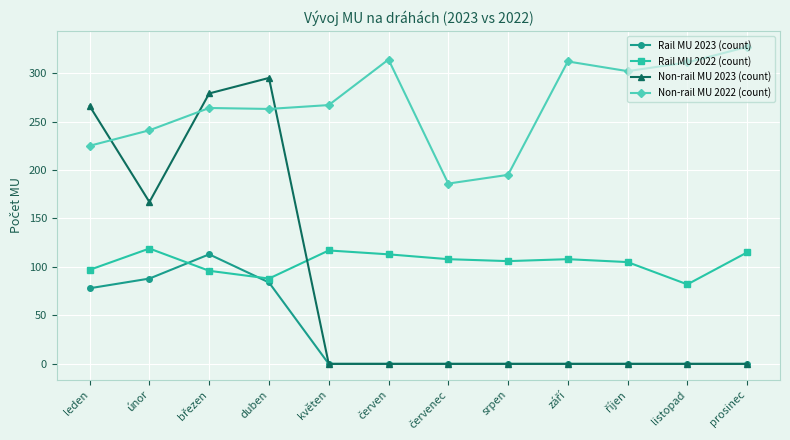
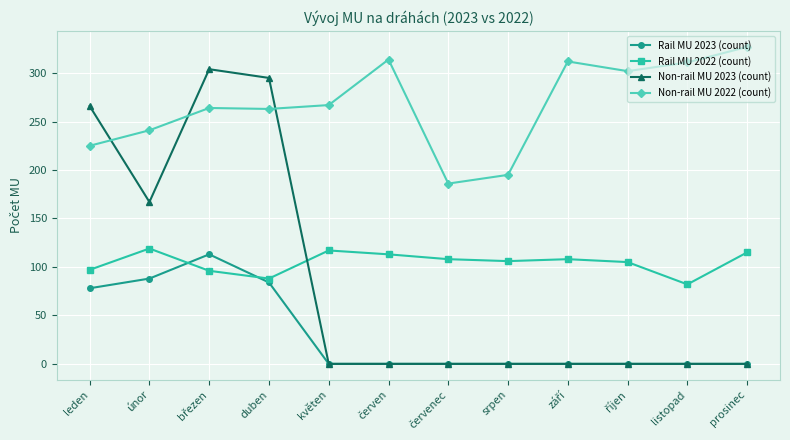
Non-rail MU 2023 (count), březen: 280 -> 300
